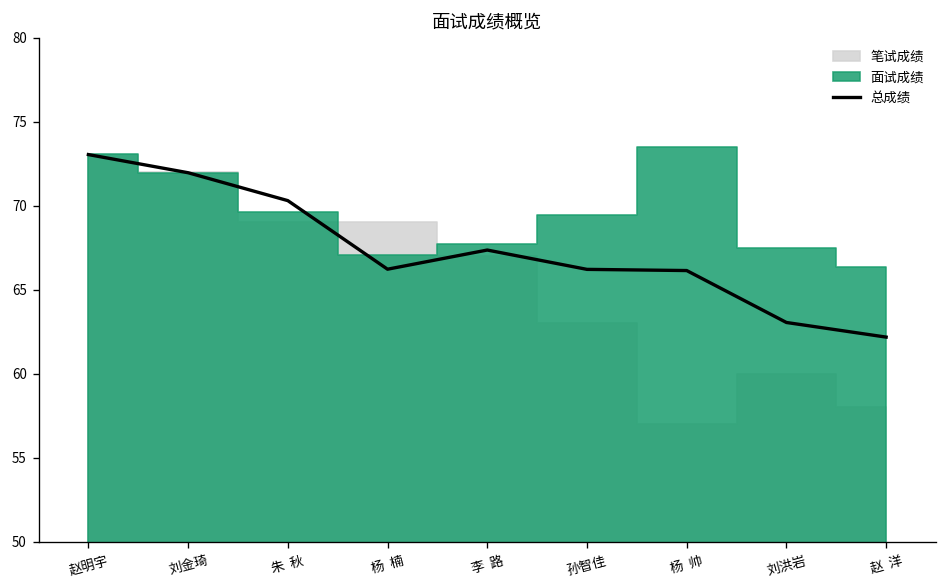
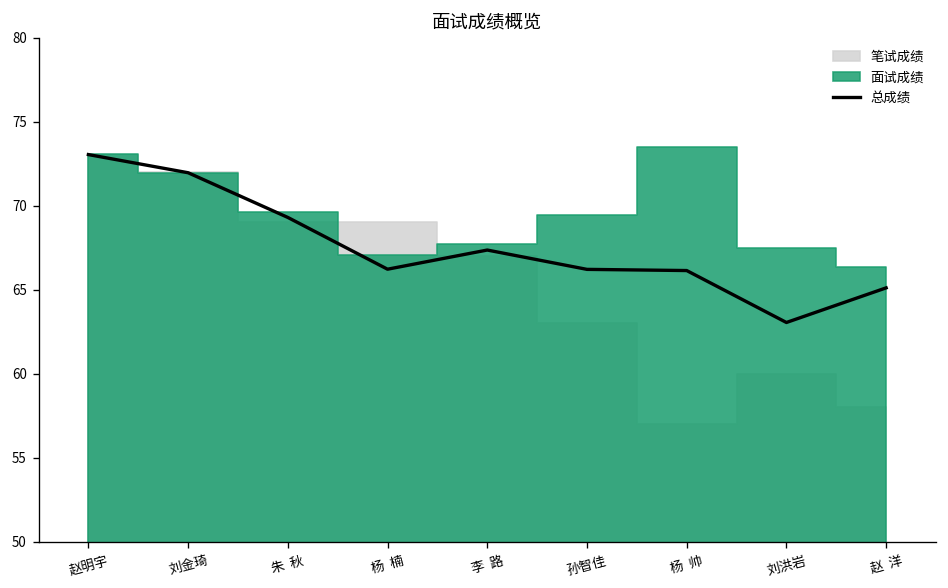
总成绩, 朱 秋: 70.3 -> 69.3
总成绩, 赵 洋: 62.2 -> 65.1
